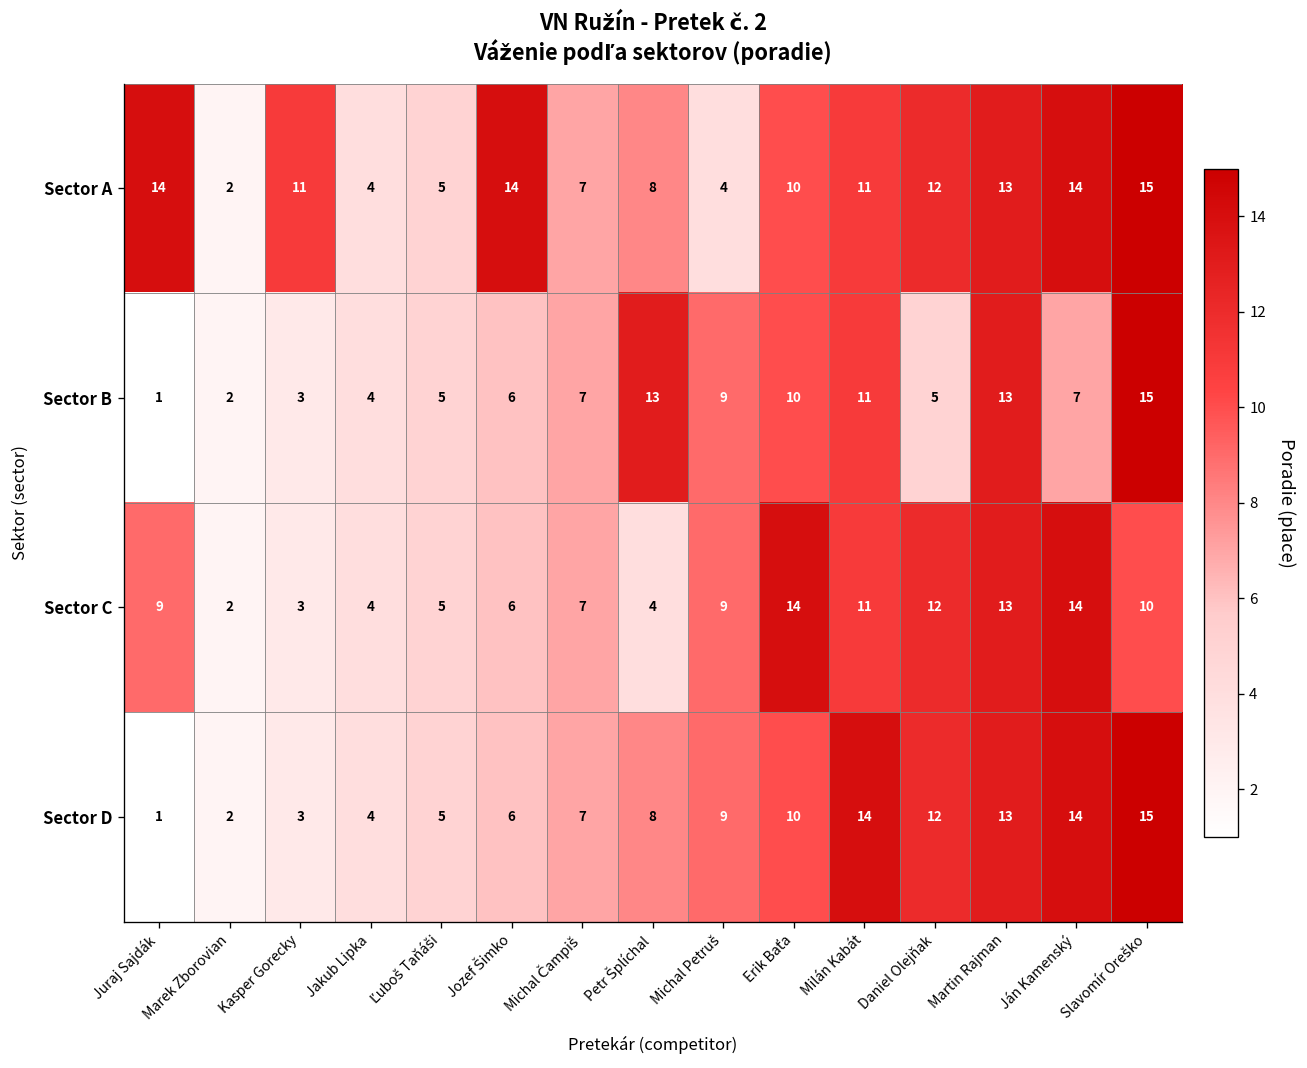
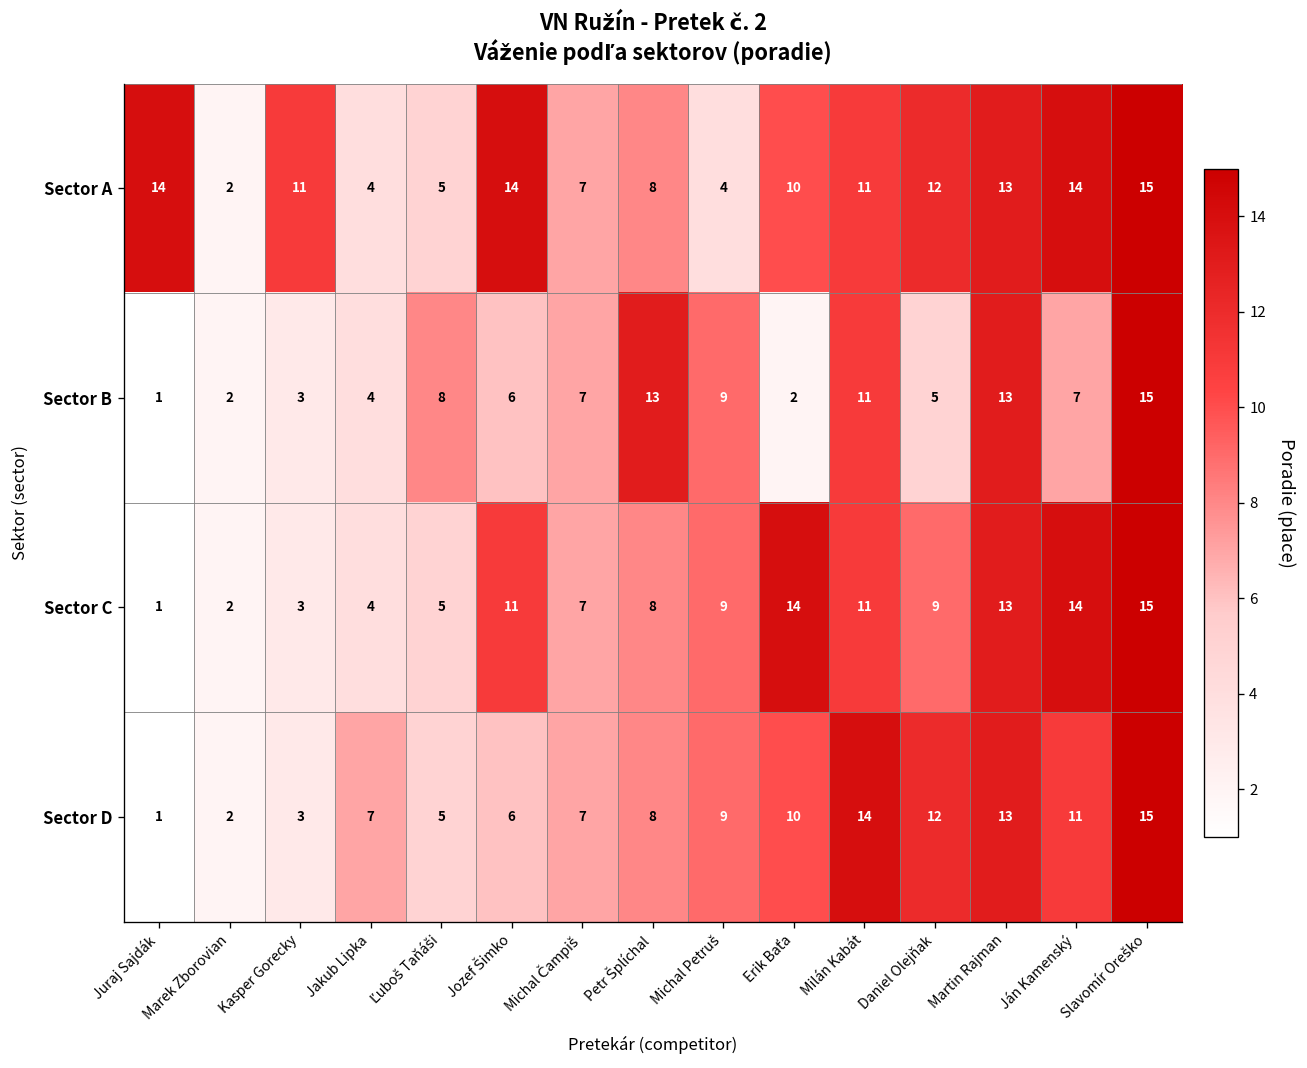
Sector B, Ľuboš Taňáši: 5 -> 8
Sector B, Erik Baťa: 10 -> 2
Sector C, Juraj Sajdák: 9 -> 1
Sector C, Jozef Šimko: 6 -> 11
Sector C, Petr Šplíchal: 4 -> 8
Sector C, Daniel Olejňak: 12 -> 9
Sector C, Slavomír Oreško: 10 -> 15
Sector D, Jakub Lipka: 4 -> 7
Sector D, Ján Kamenský: 14 -> 11
